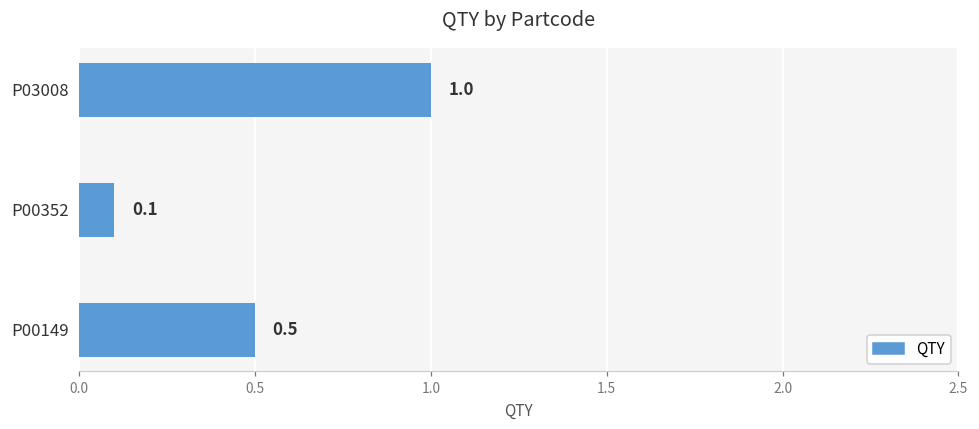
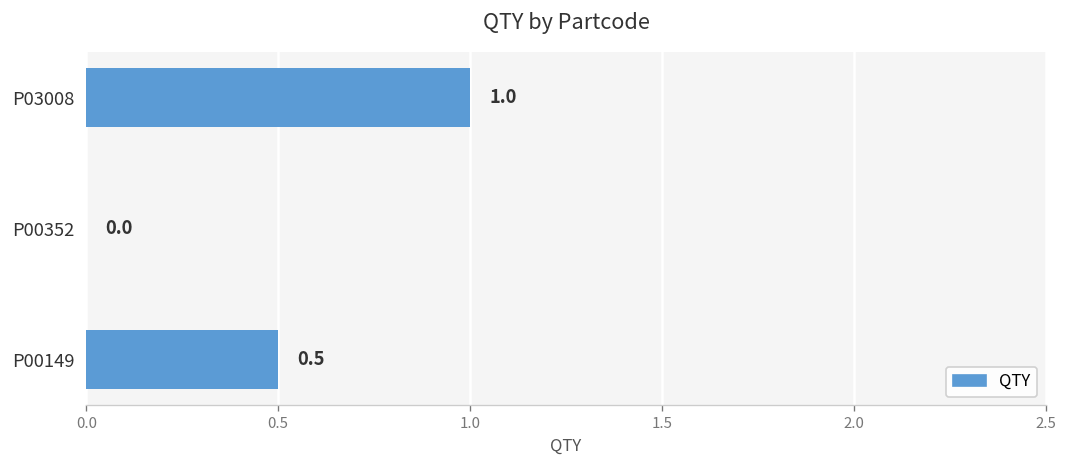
P00352: 0.1 -> 0.0
